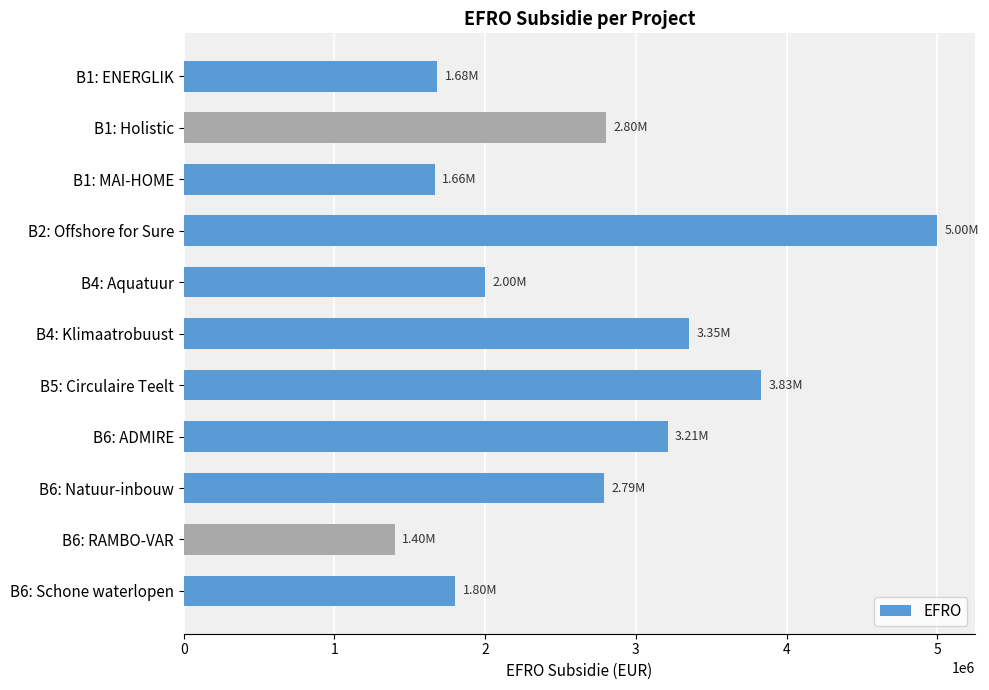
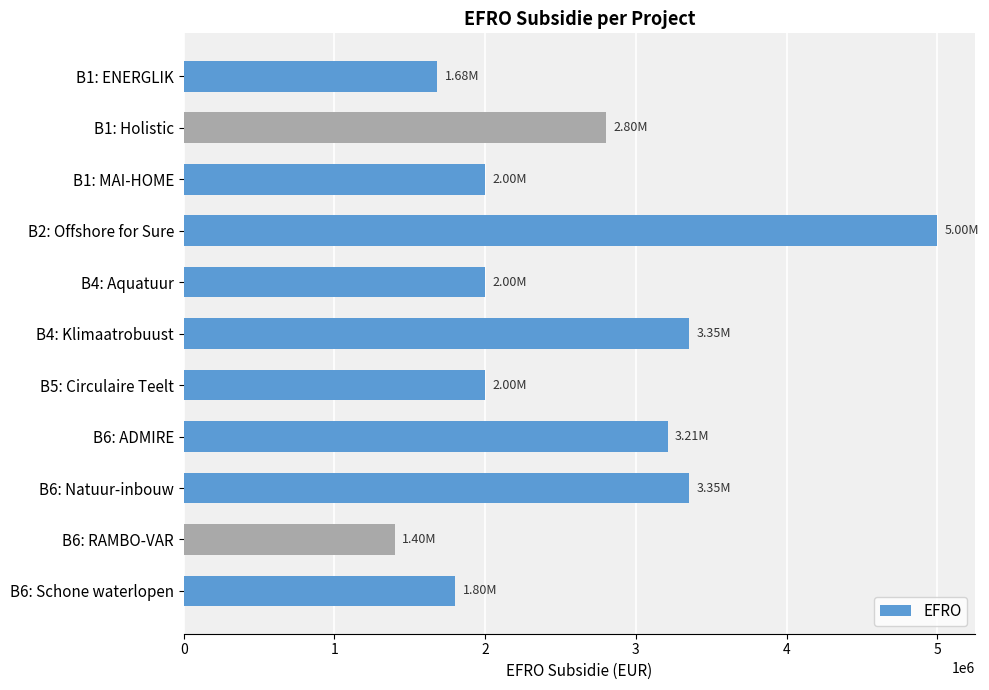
B1: MAI-HOME: 1.66M -> 2.00M
B5: Circulaire Teelt: 3.83M -> 2.00M
B6: Natuur-inbouw: 2.79M -> 3.35M
